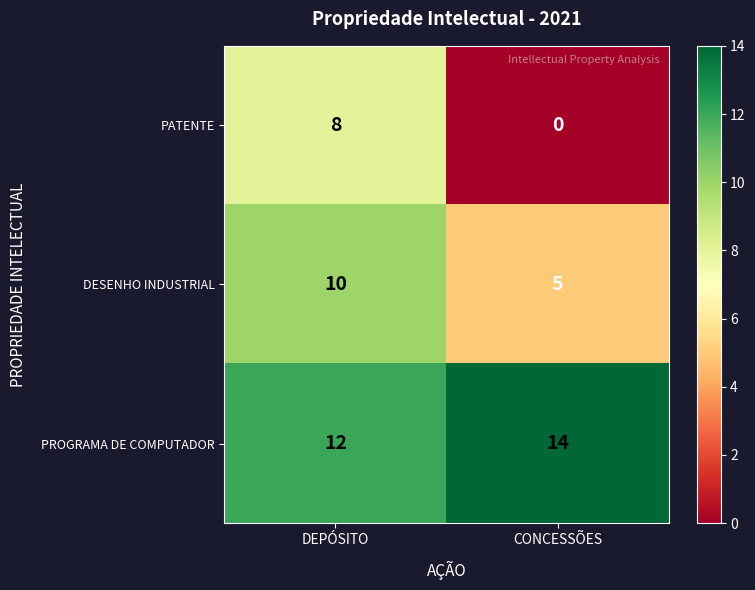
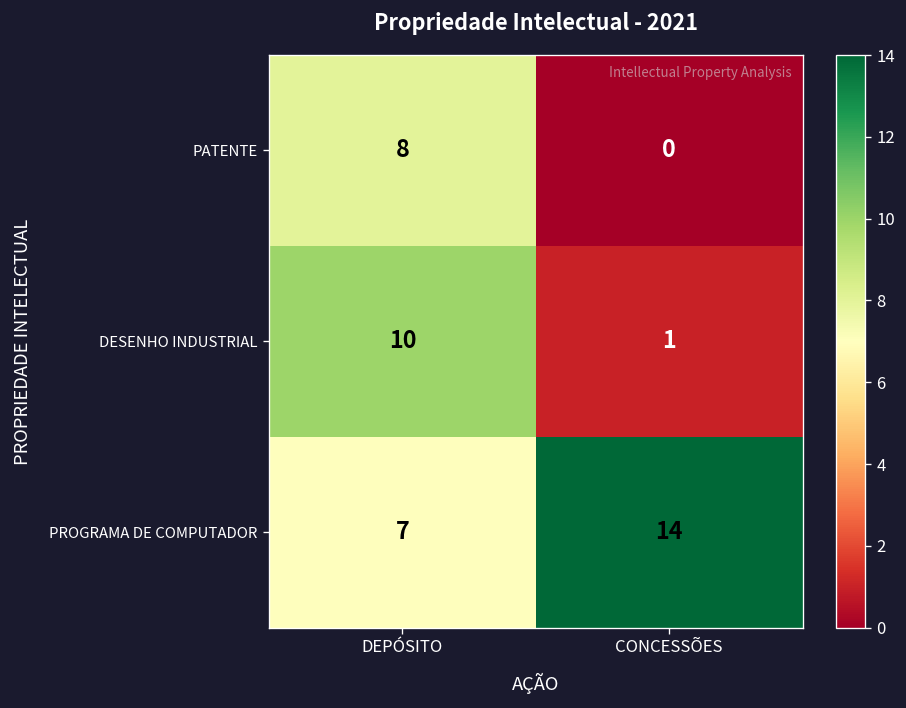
DESENHO INDUSTRIAL, CONCESSÕES: 5 -> 1
PROGRAMA DE COMPUTADOR, DEPÓSITO: 12 -> 7
